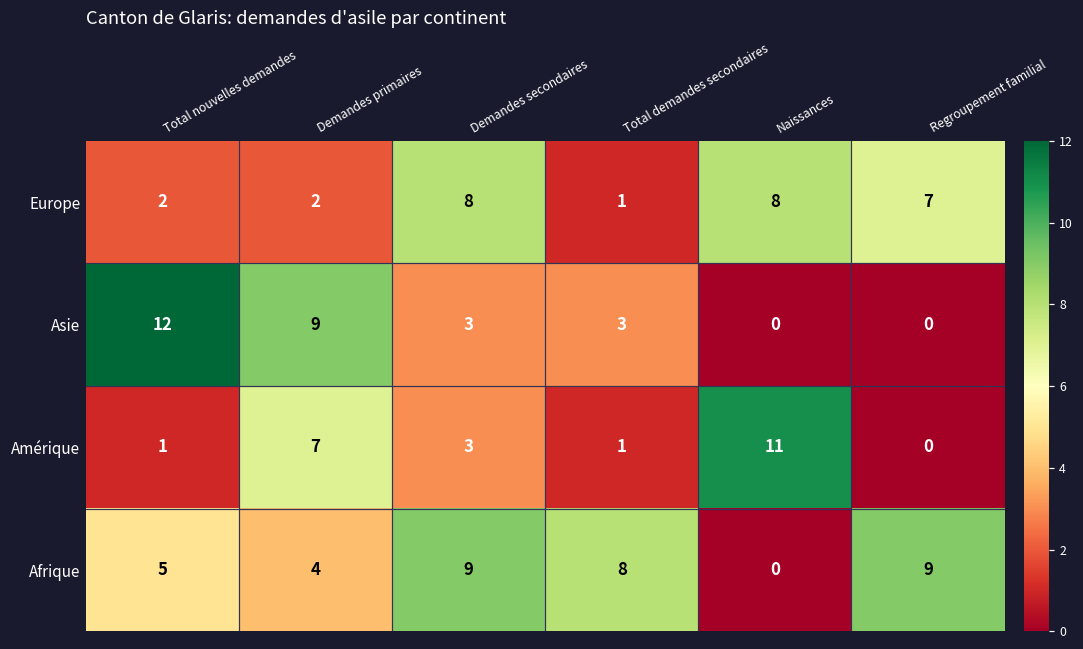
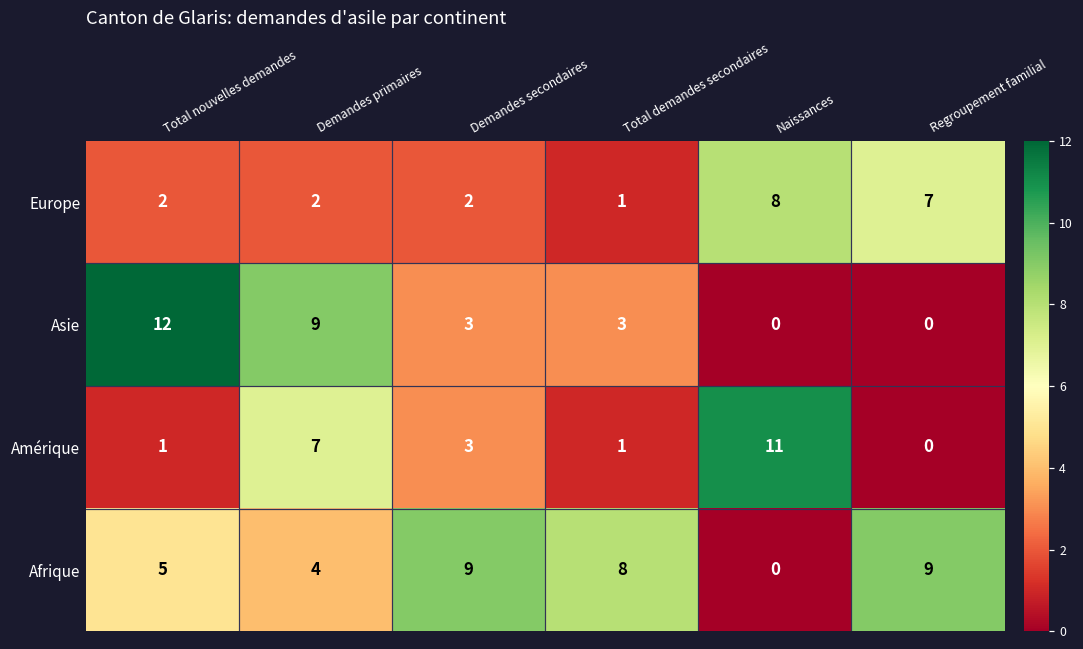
Europe, Demandes secondaires: 8 -> 2
